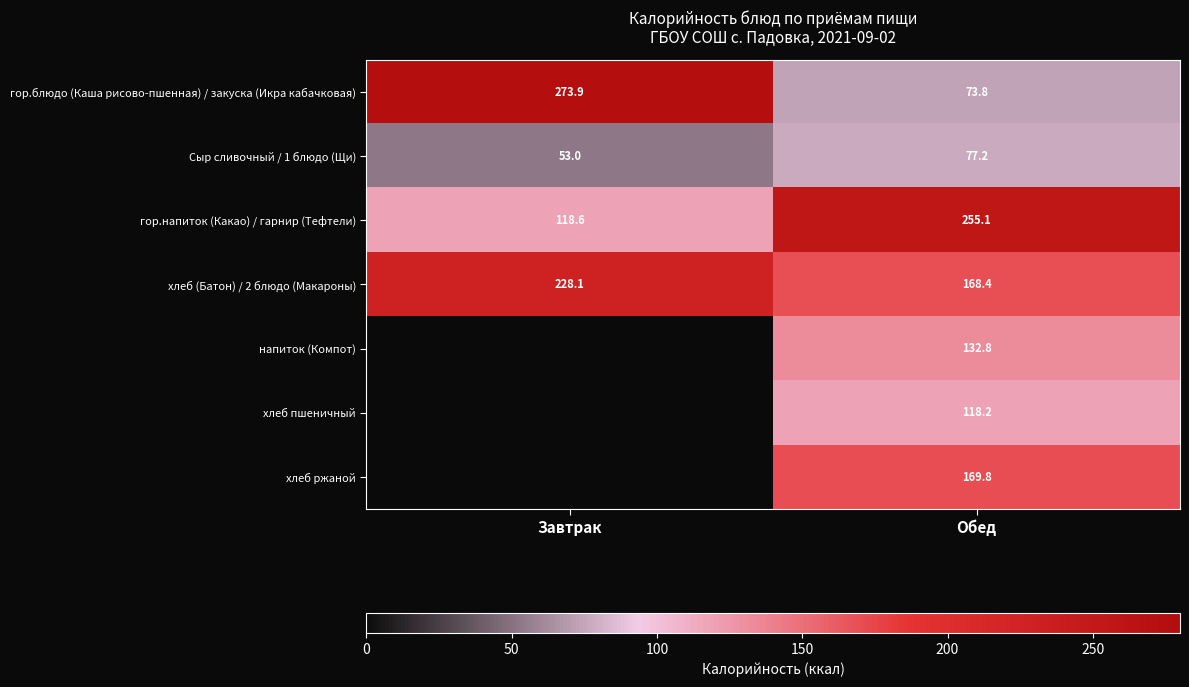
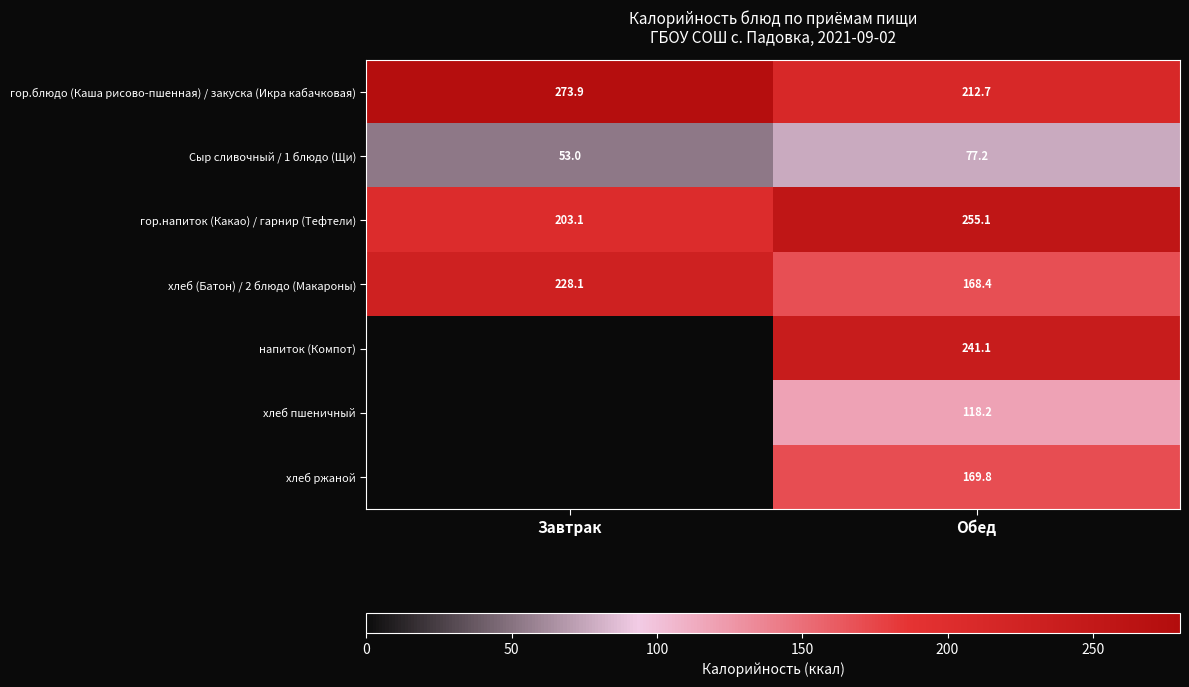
гор.блюдо (Каша рисово-пшенная) / закуска (Икра кабачковая), Обед: 73.8 -> 212.7
гор.напиток (Какао) / гарнир (Тефтели), Завтрак: 118.6 -> 203.1
напиток (Компот), Обед: 132.8 -> 241.1
